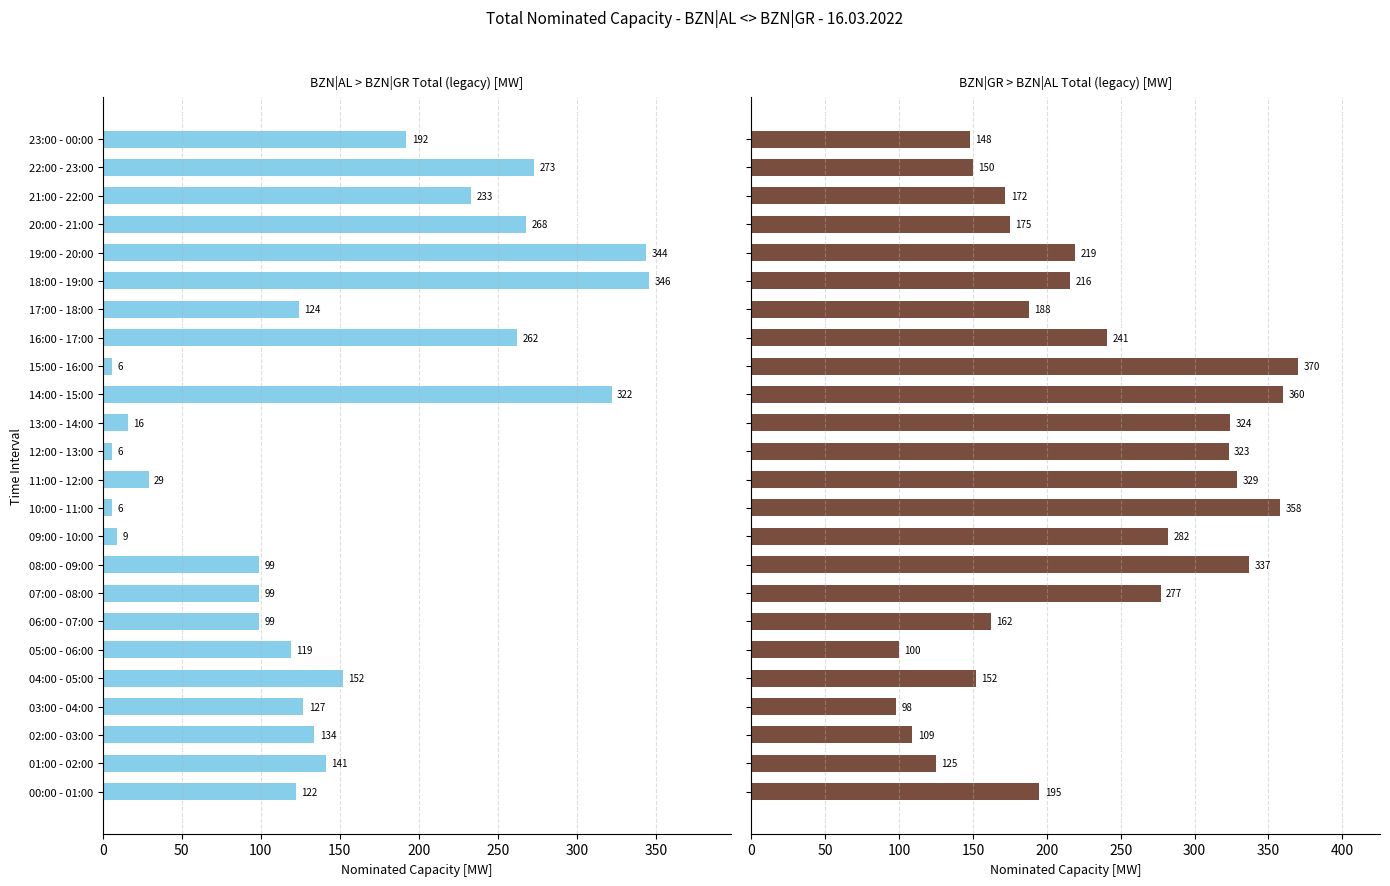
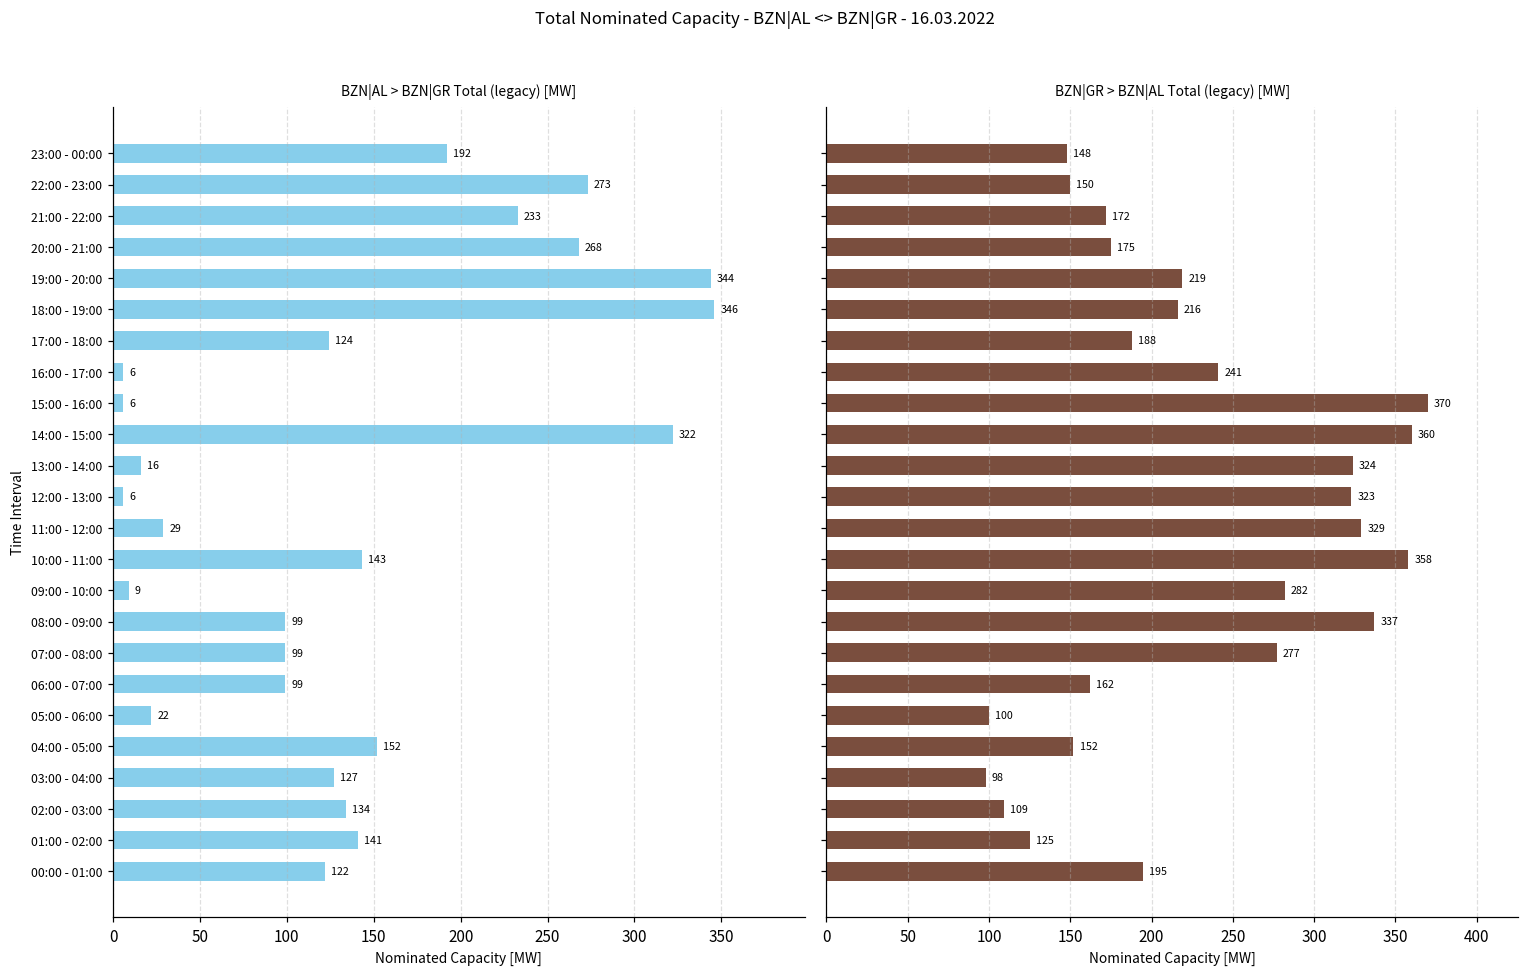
BZN|AL > BZN|GR Total (legacy) [MW], 16:00 - 17:00: 262 -> 6
BZN|AL > BZN|GR Total (legacy) [MW], 10:00 - 11:00: 6 -> 143
BZN|AL > BZN|GR Total (legacy) [MW], 05:00 - 06:00: 119 -> 22
